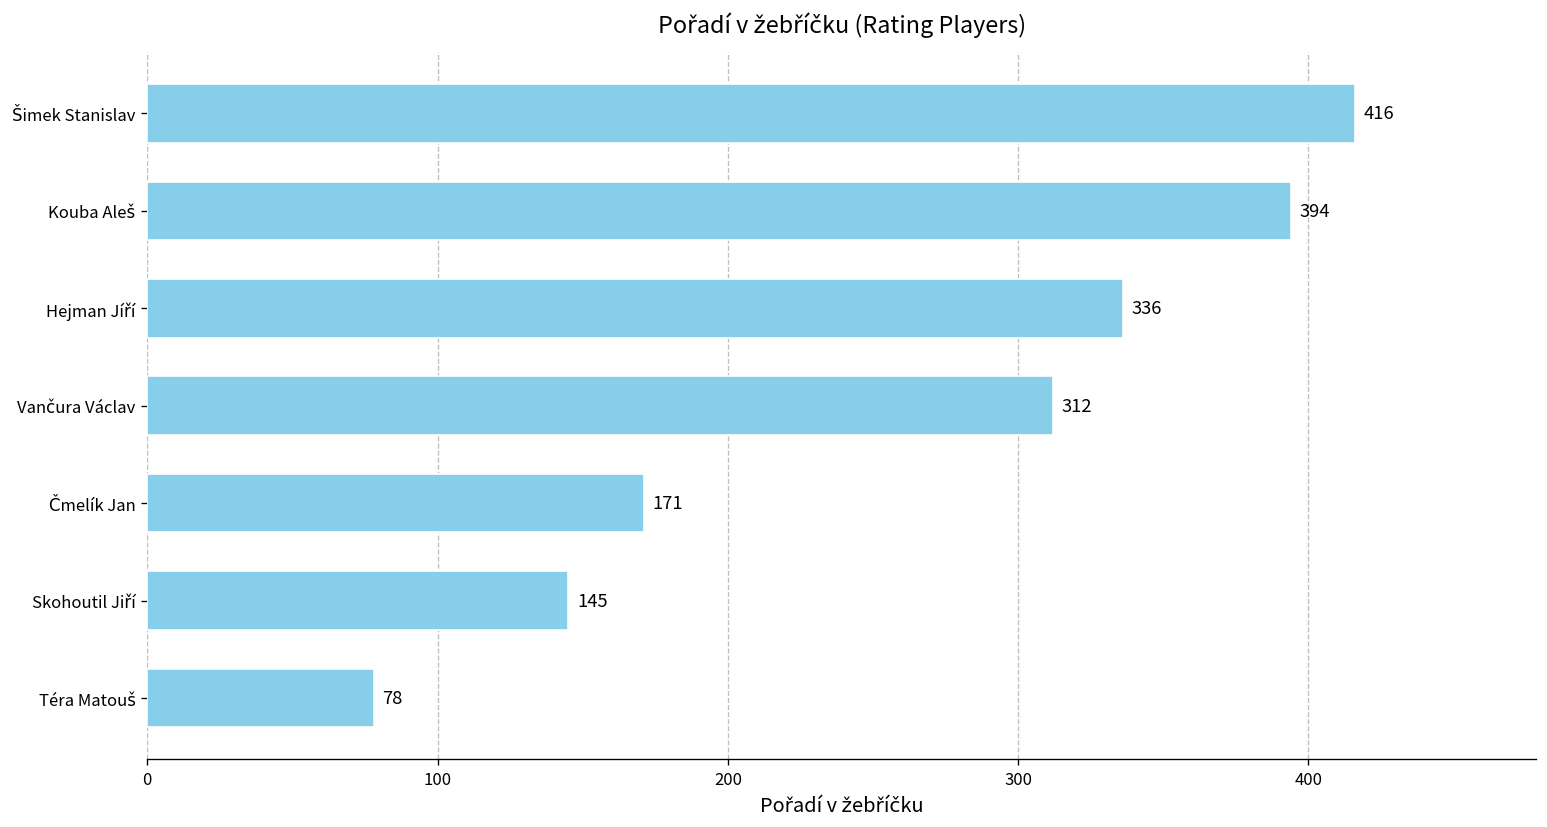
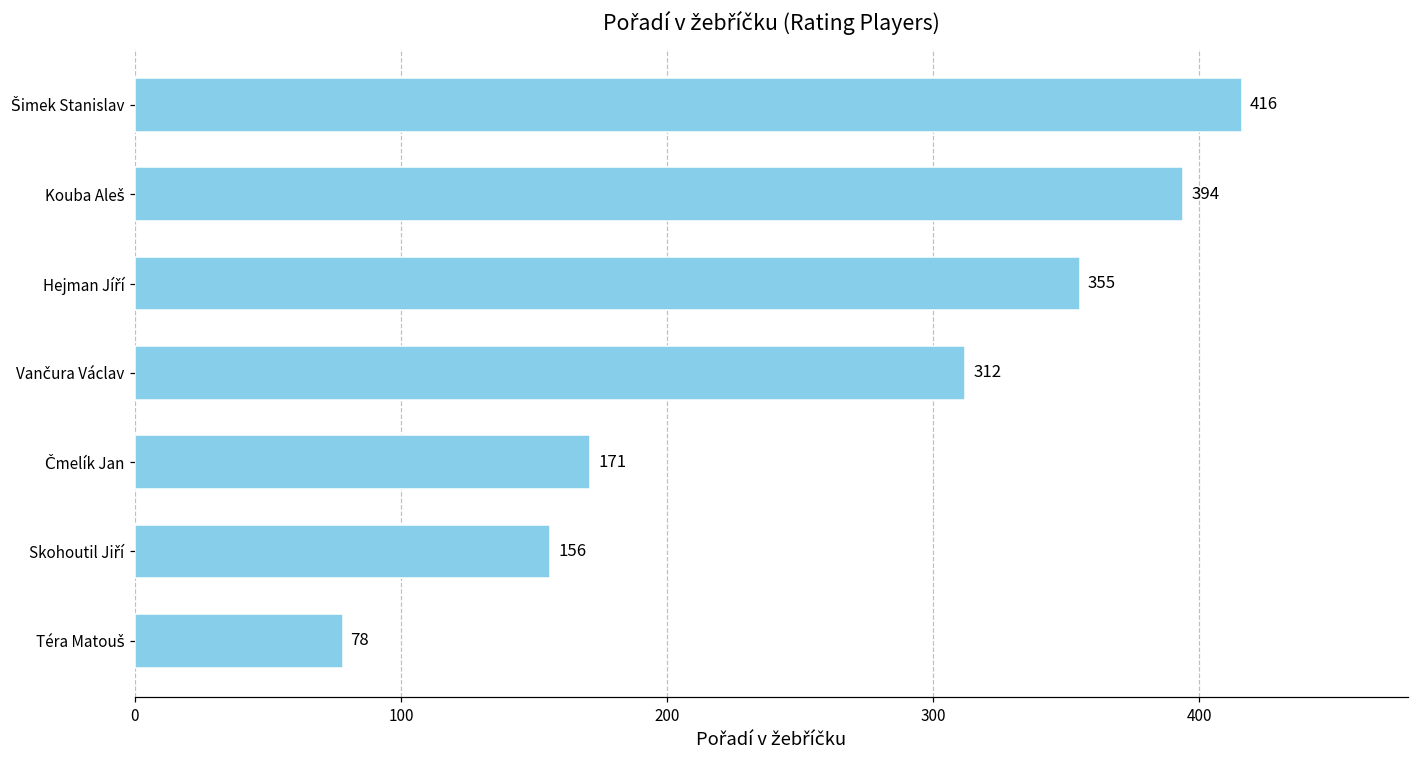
Hejman Jíří: 336 -> 355
Skohoutil Jiří: 145 -> 156
